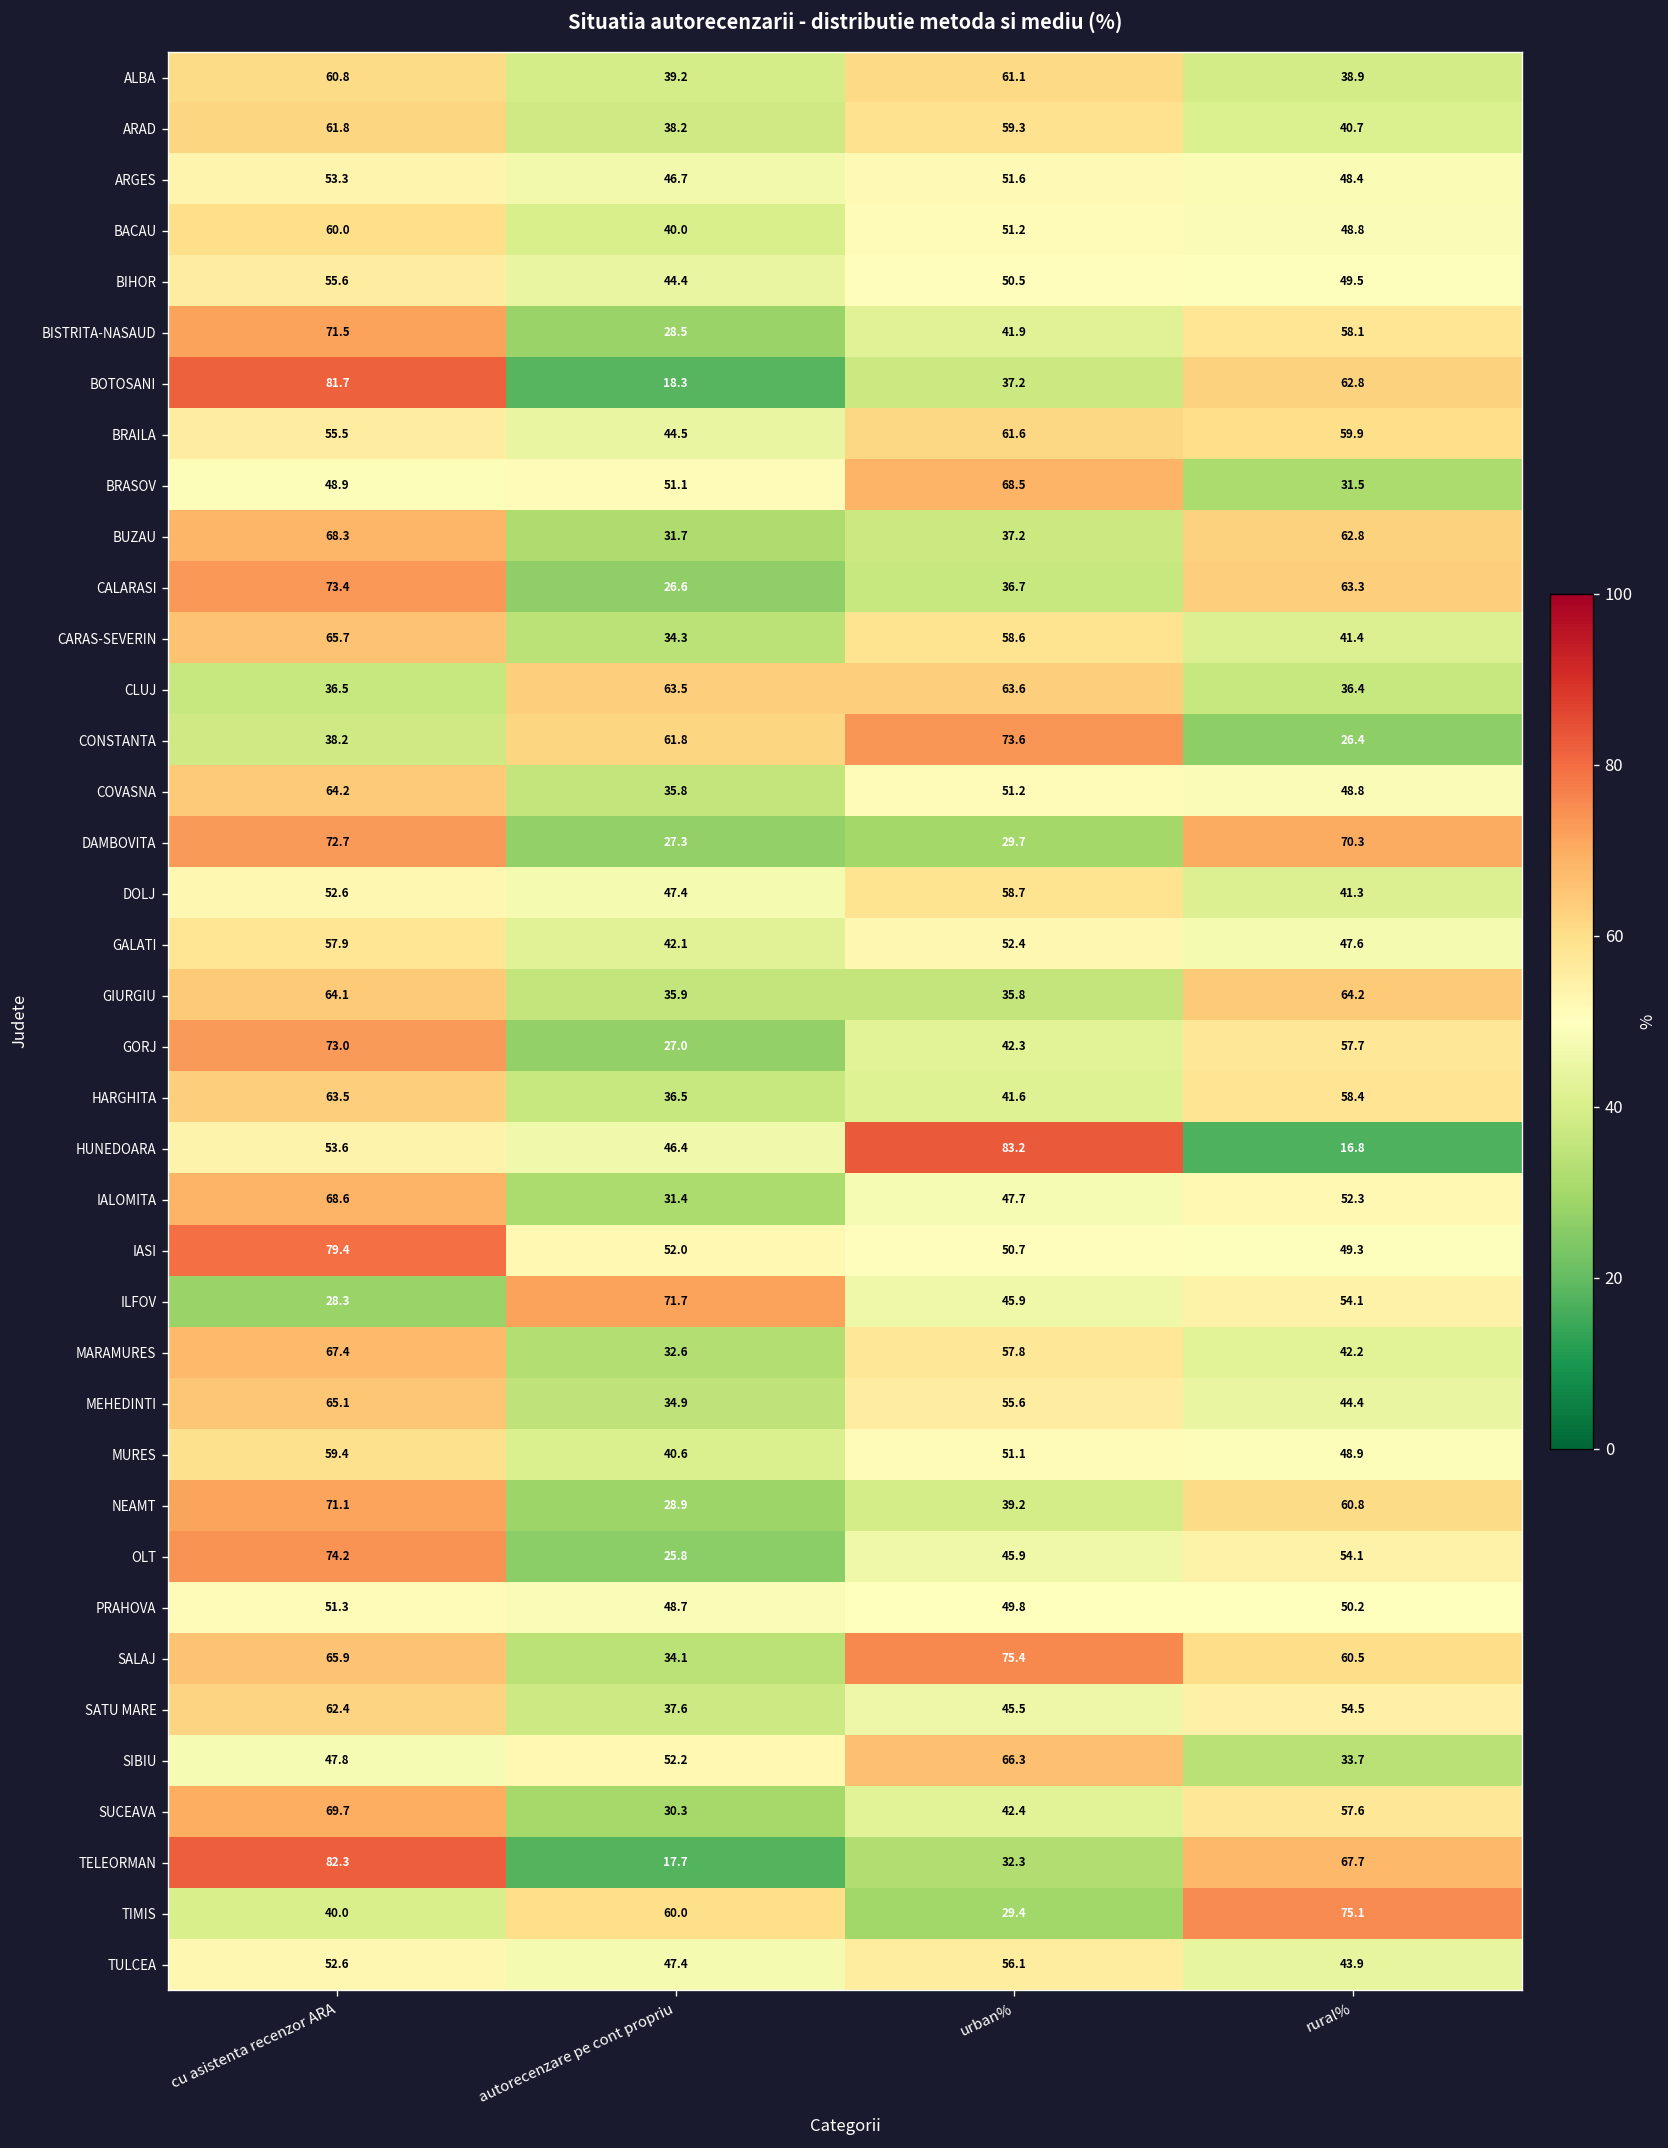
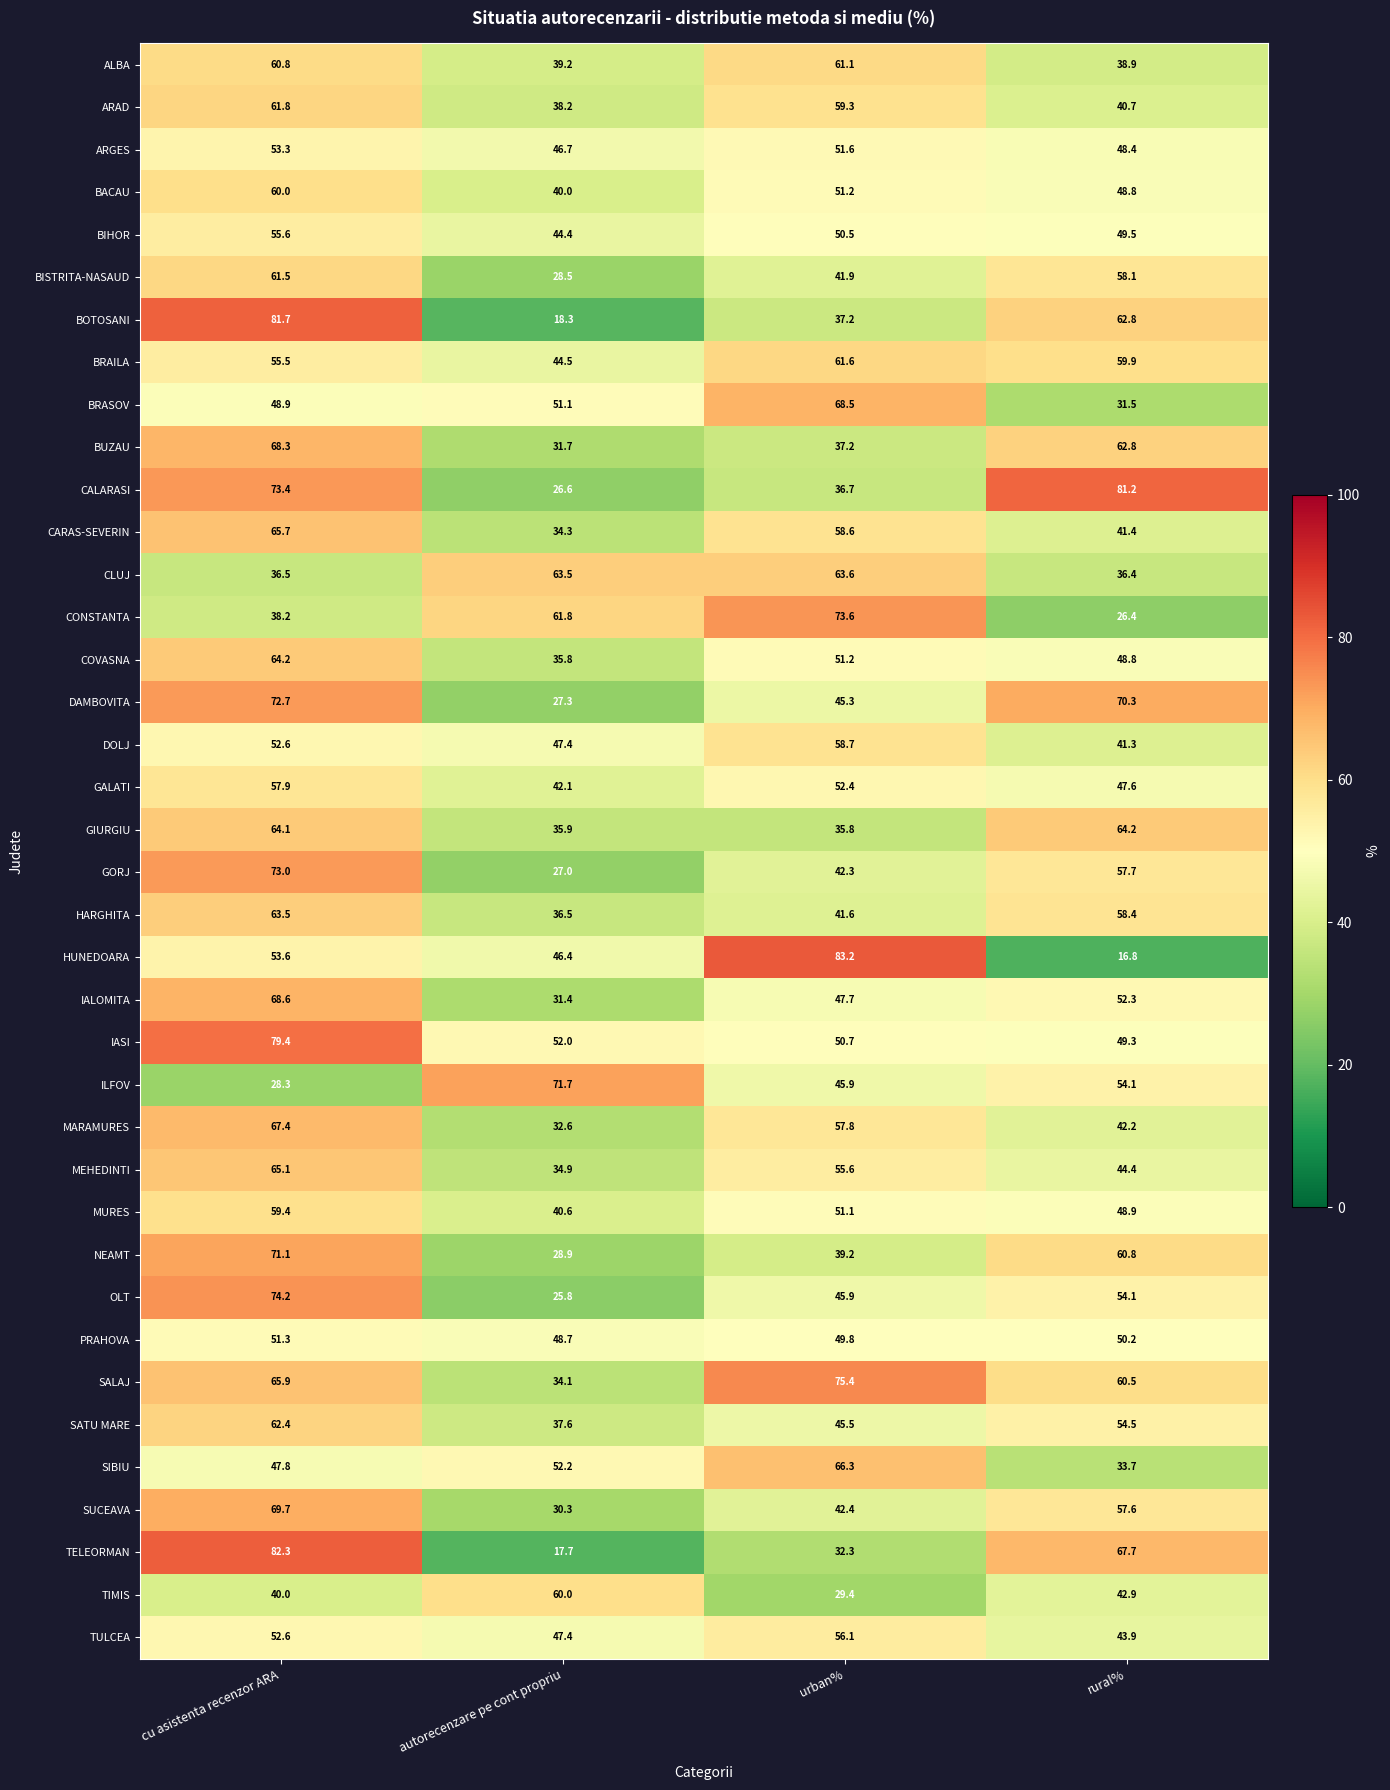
BISTRITA-NASAUD, cu asistenta recenzor ARA: 71.5 -> 61.5
CALARASI, rural%: 63.3 -> 81.2
DAMBOVITA, urban%: 29.7 -> 45.3
TIMIS, rural%: 75.1 -> 42.9
